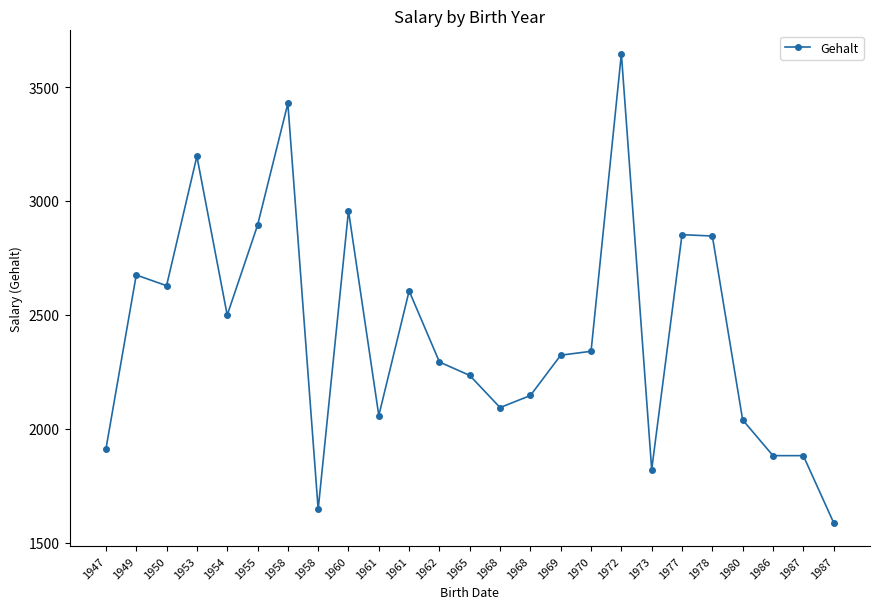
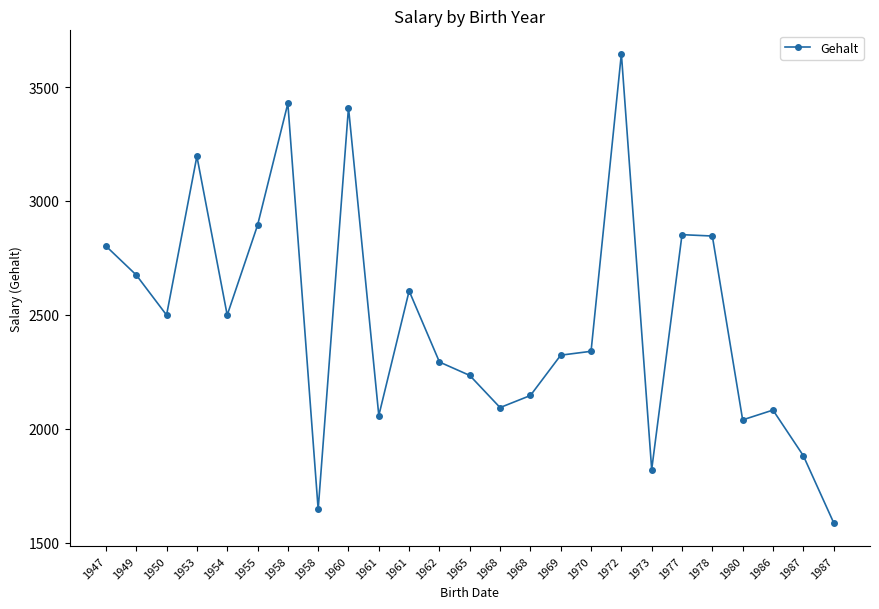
1947: 1910 -> 2800
1950: 2630 -> 2500
1960: 2960 -> 3410
1986: 1880 -> 2080
